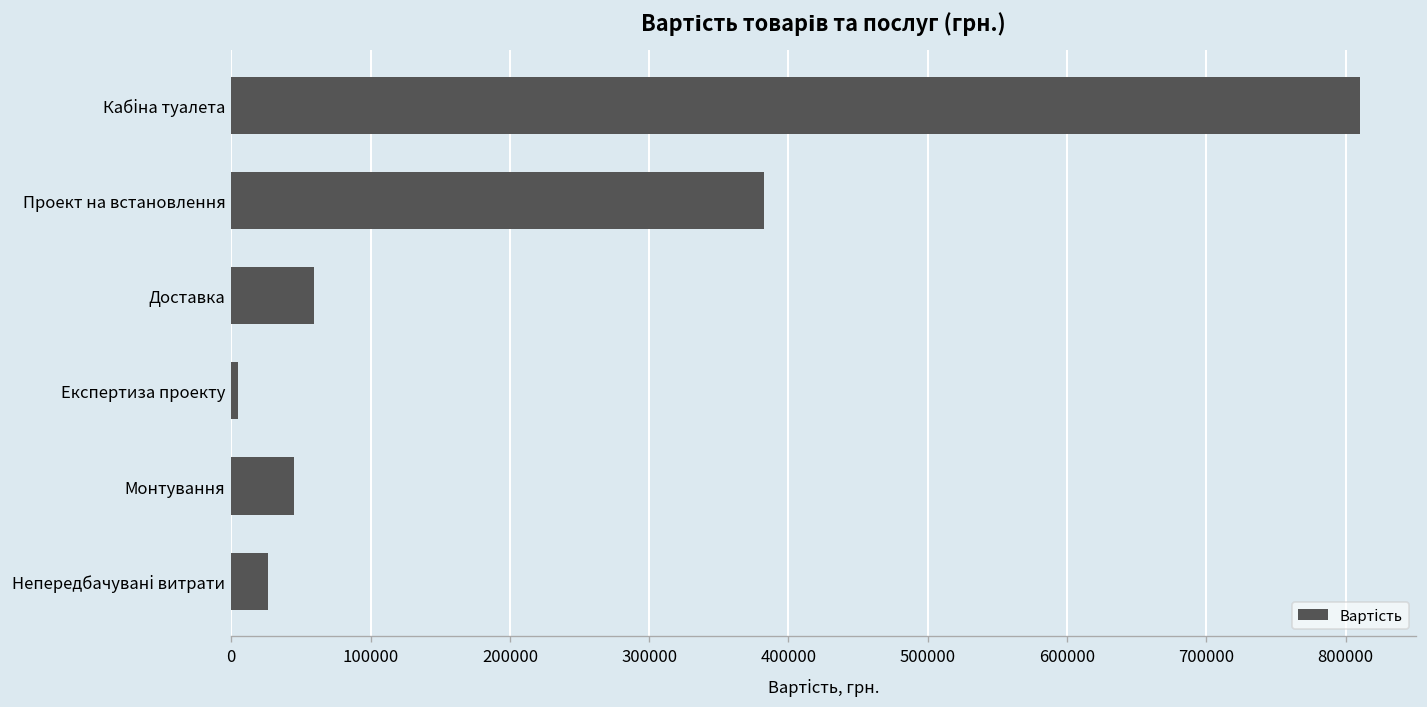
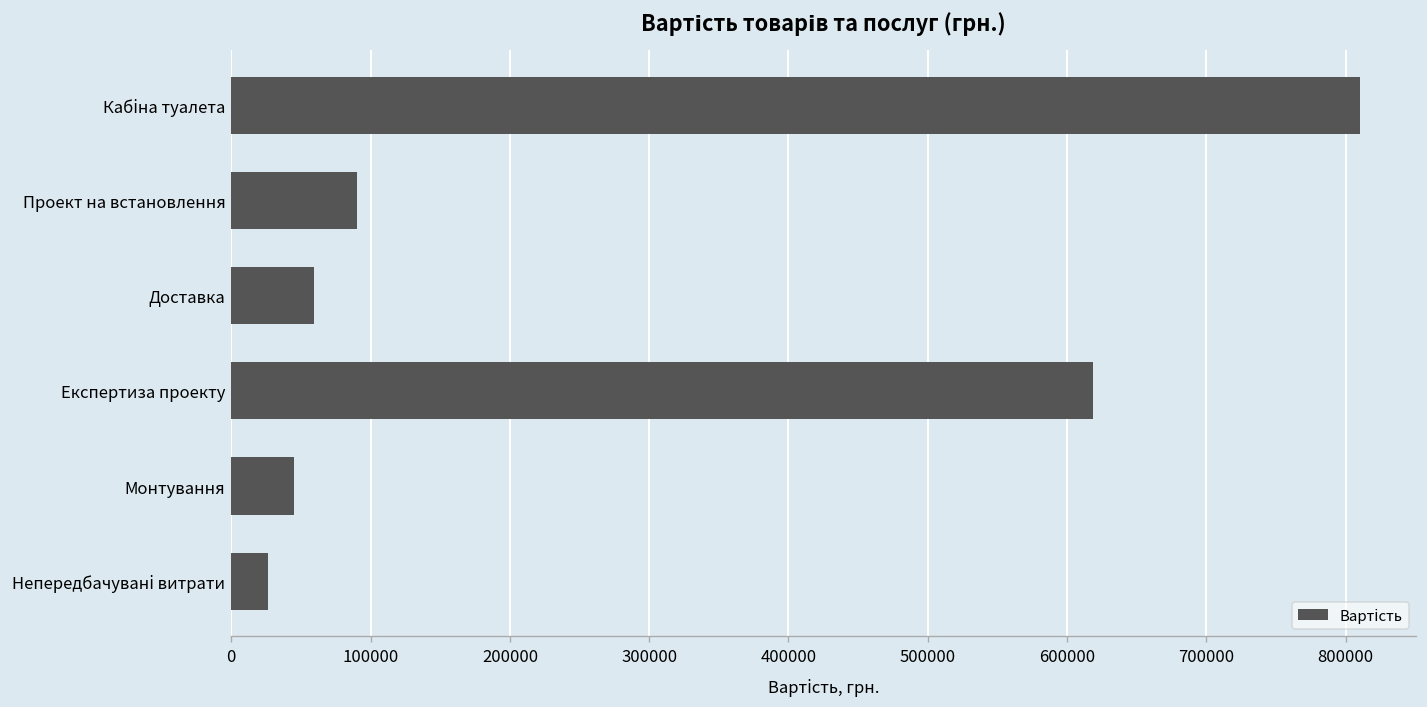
Проект на встановлення: 382000 -> 90000
Експертиза проекту: 5000 -> 618000
